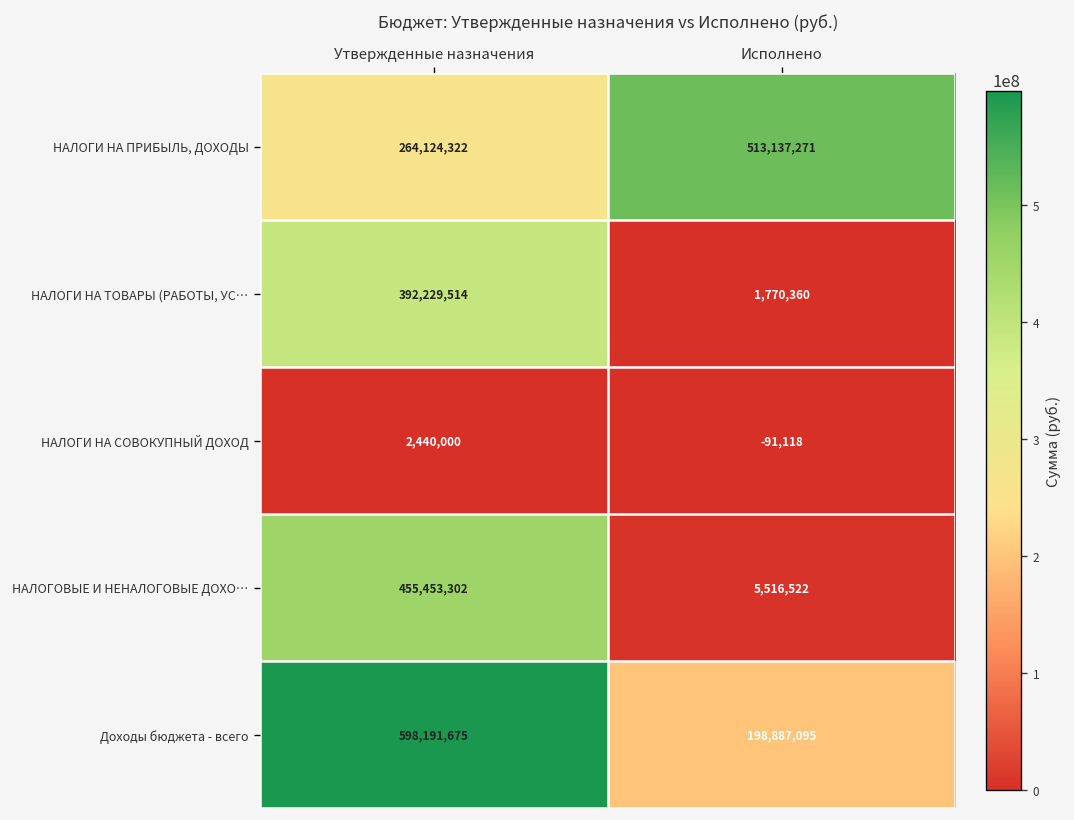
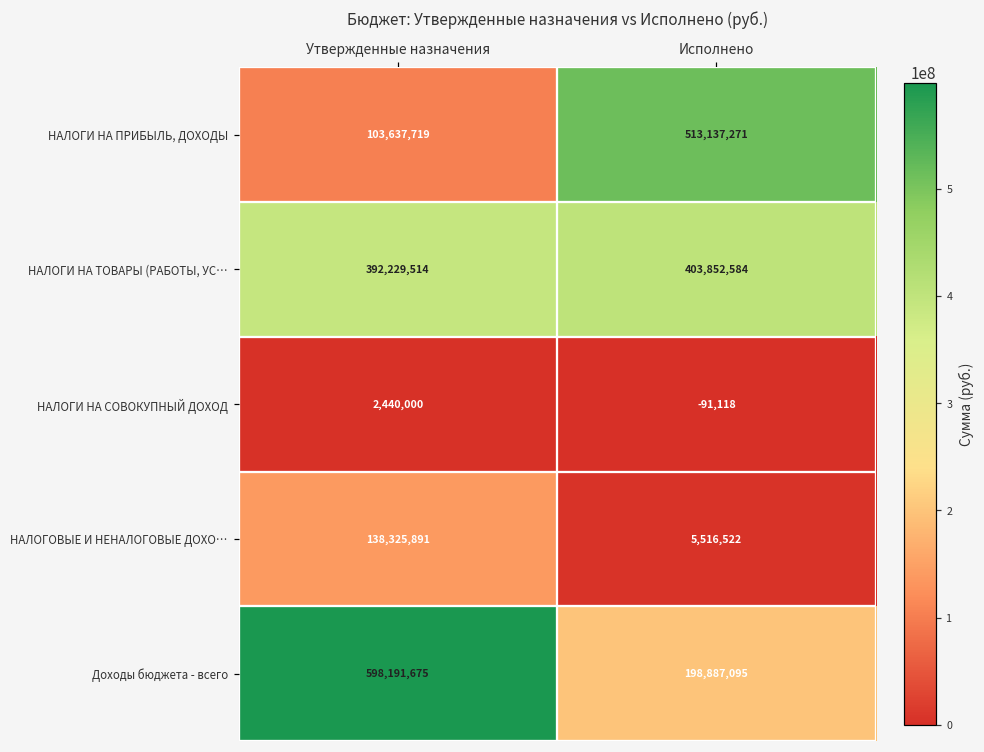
НАЛОГИ НА ПРИБЫЛЬ, ДОХОДЫ, Утвержденные назначения: 264,124,322 -> 103,637,719
НАЛОГИ НА ТОВАРЫ (РАБОТЫ, УС…, Исполнено: 1,770,360 -> 403,852,584
НАЛОГОВЫЕ И НЕНАЛОГОВЫЕ ДОХО…, Утвержденные назначения: 455,453,302 -> 138,325,891
